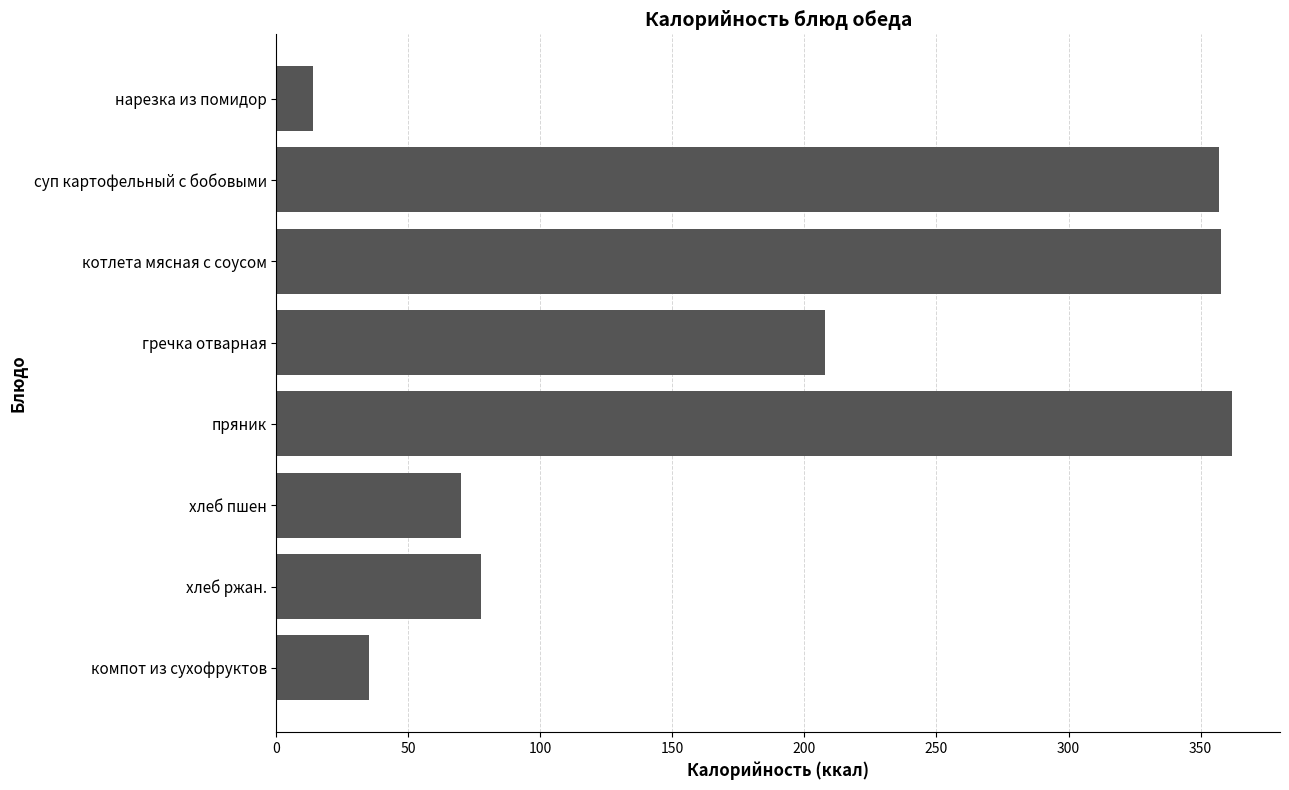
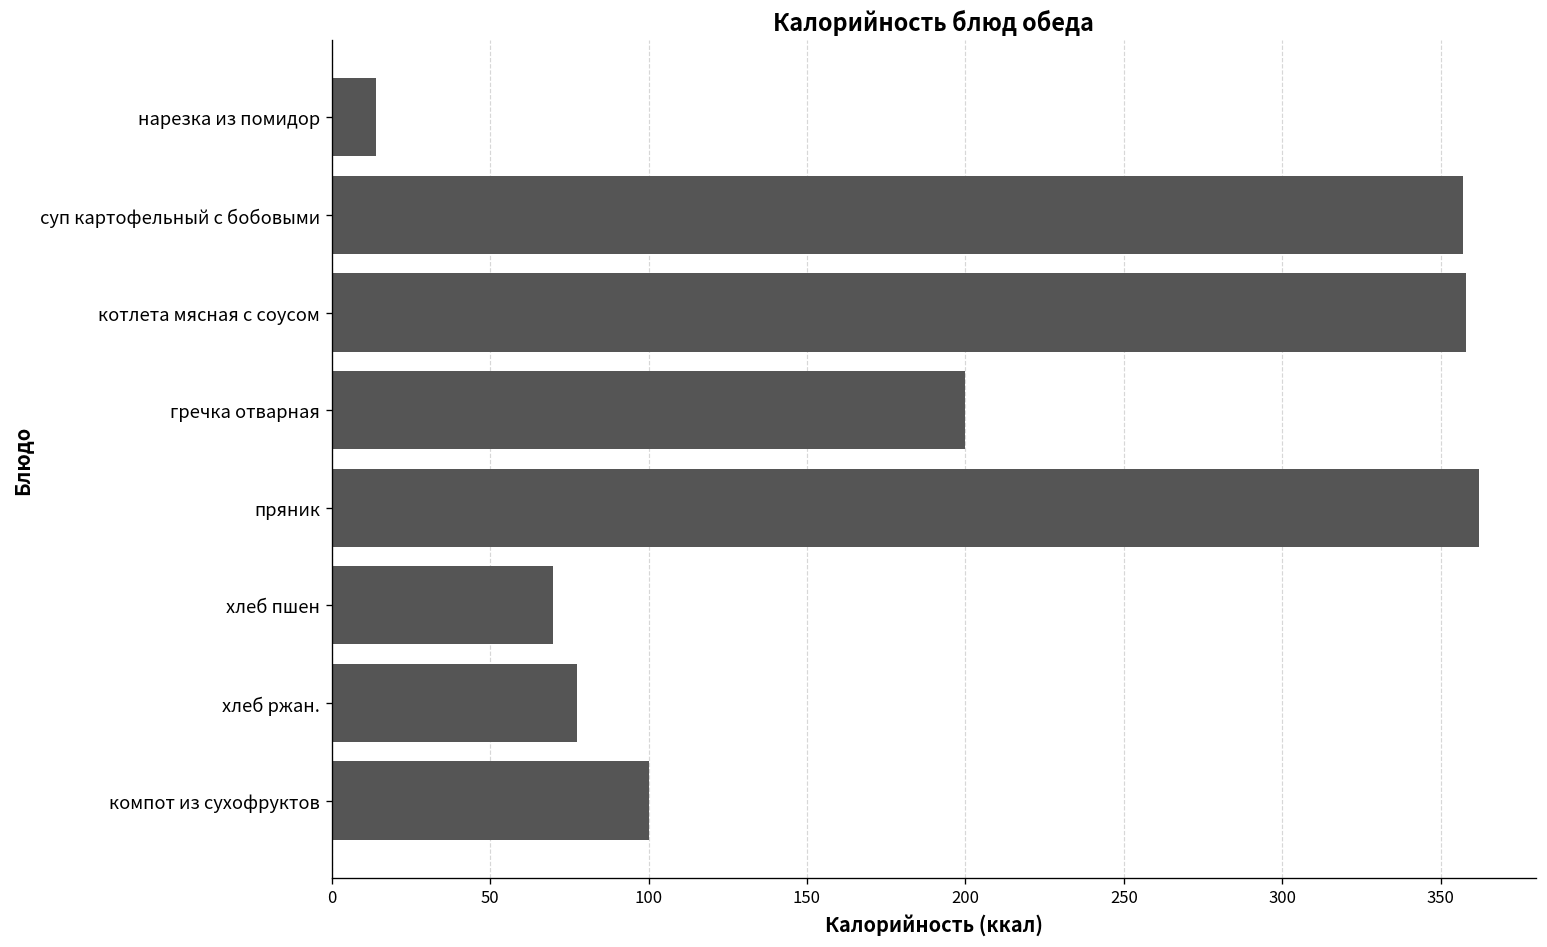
гречка отварная: 208 -> 200
компот из сухофруктов: 35 -> 100
